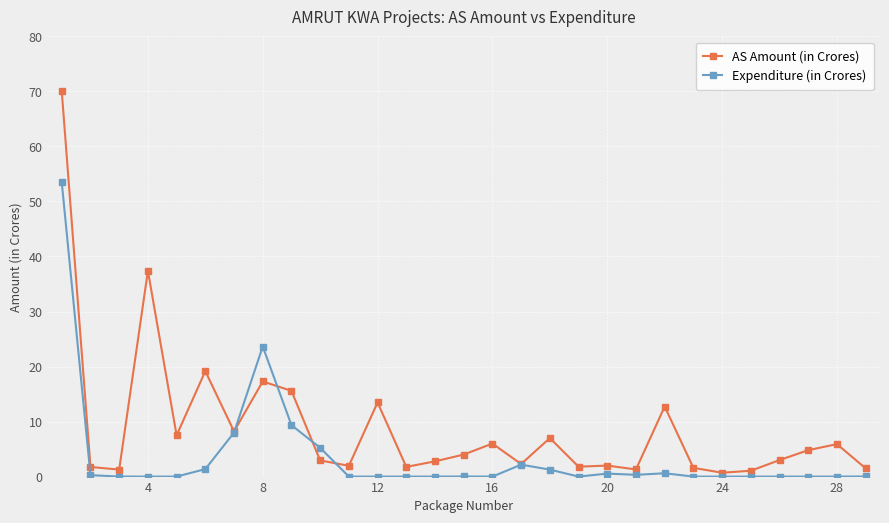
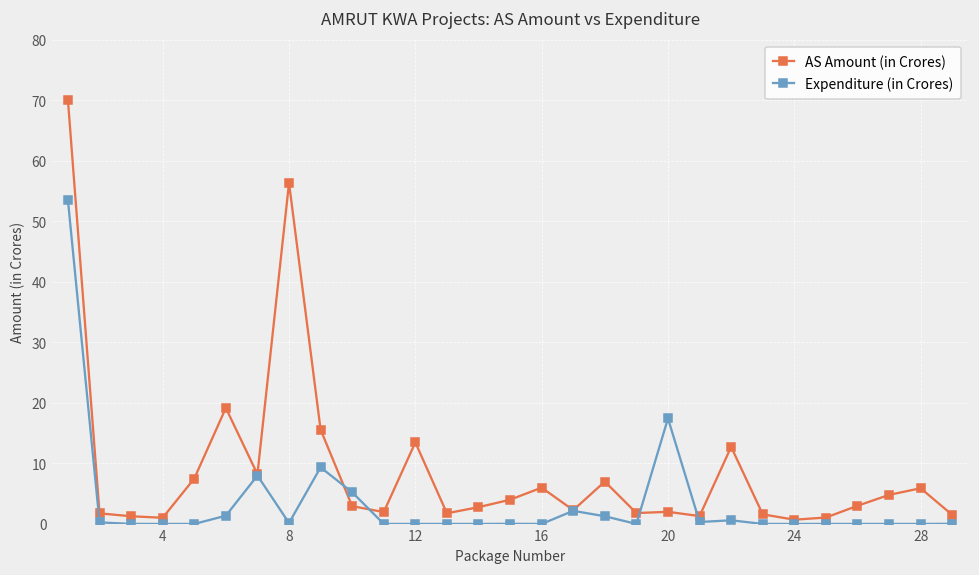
AS Amount (in Crores), 4: 37 -> 1
AS Amount (in Crores), 8: 17 -> 56
Expenditure (in Crores), 8: 24 -> 0
Expenditure (in Crores), 20: 1 -> 17
